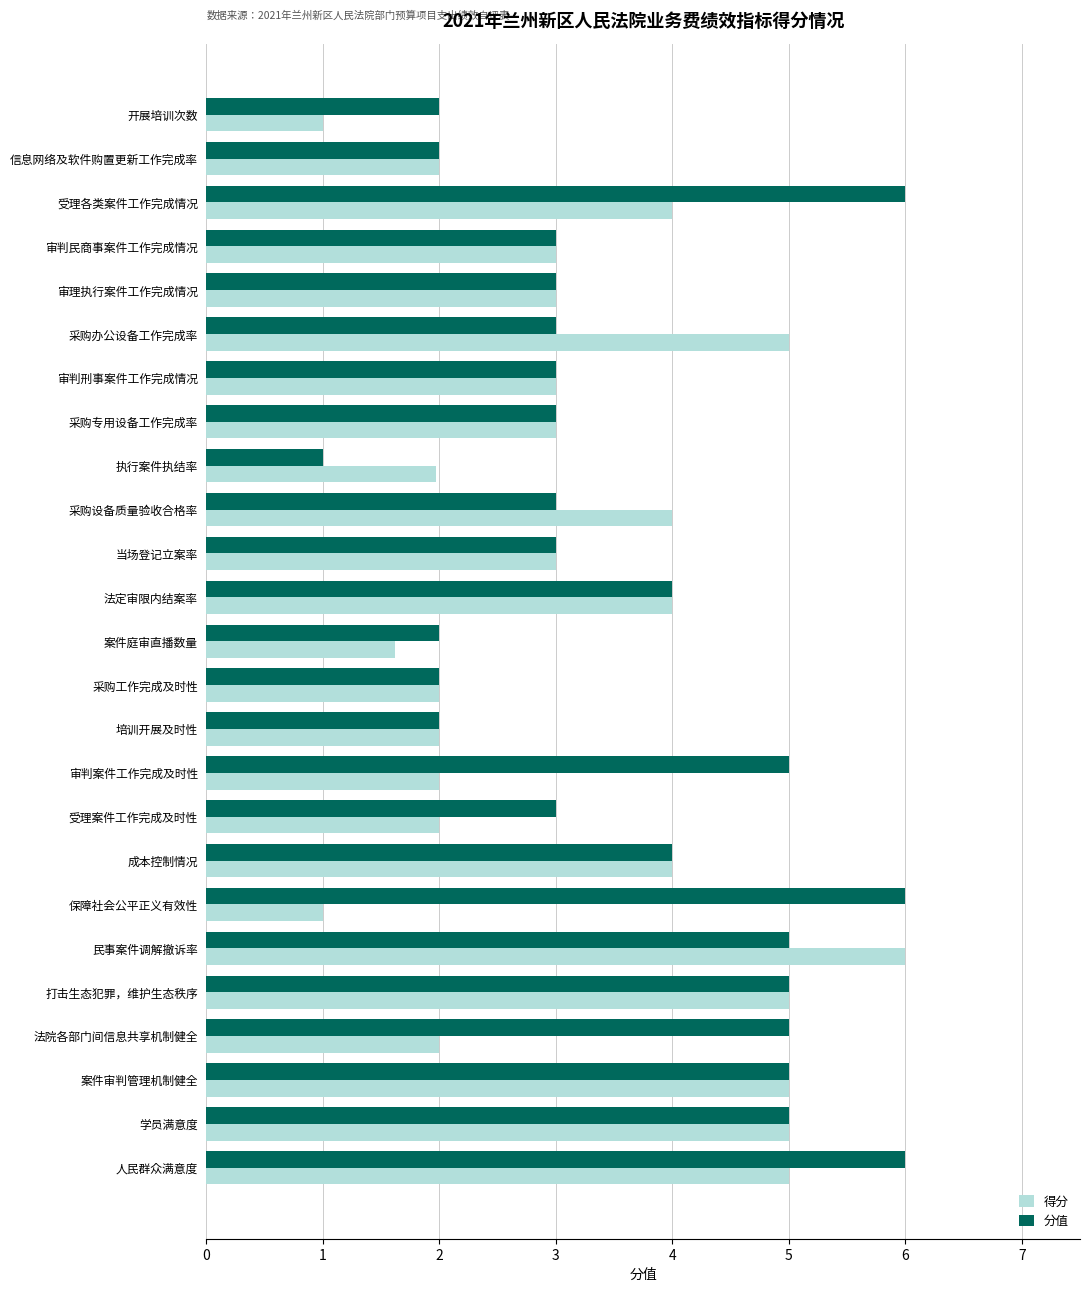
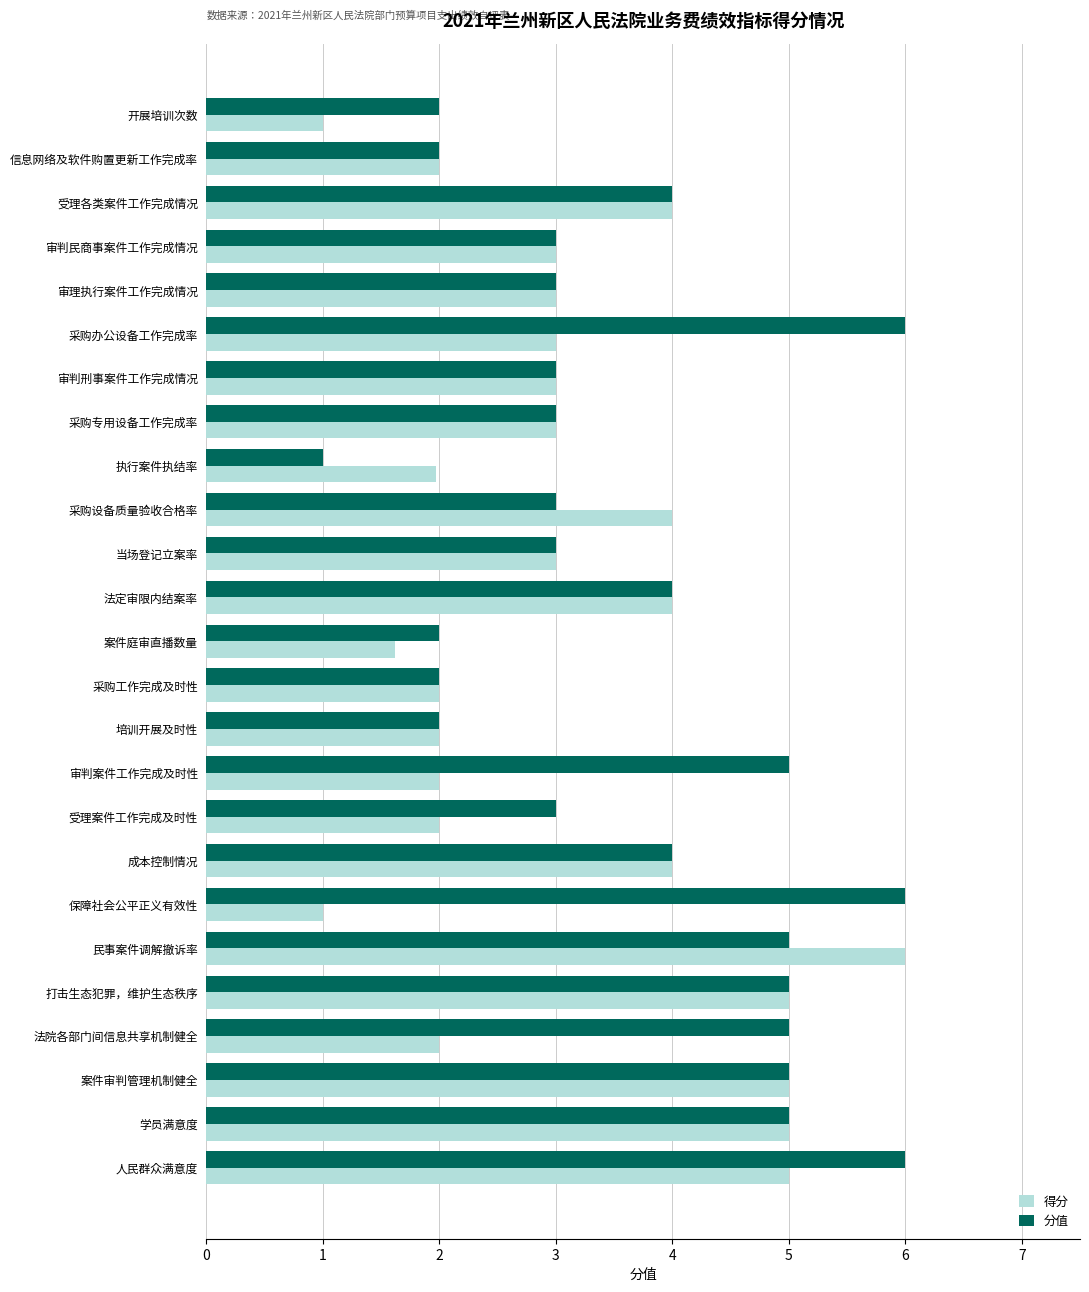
分值, 受理各类案件工作完成情况: 6 -> 4
分值, 采购办公设备工作完成率: 3 -> 6
得分, 采购办公设备工作完成率: 5 -> 3
